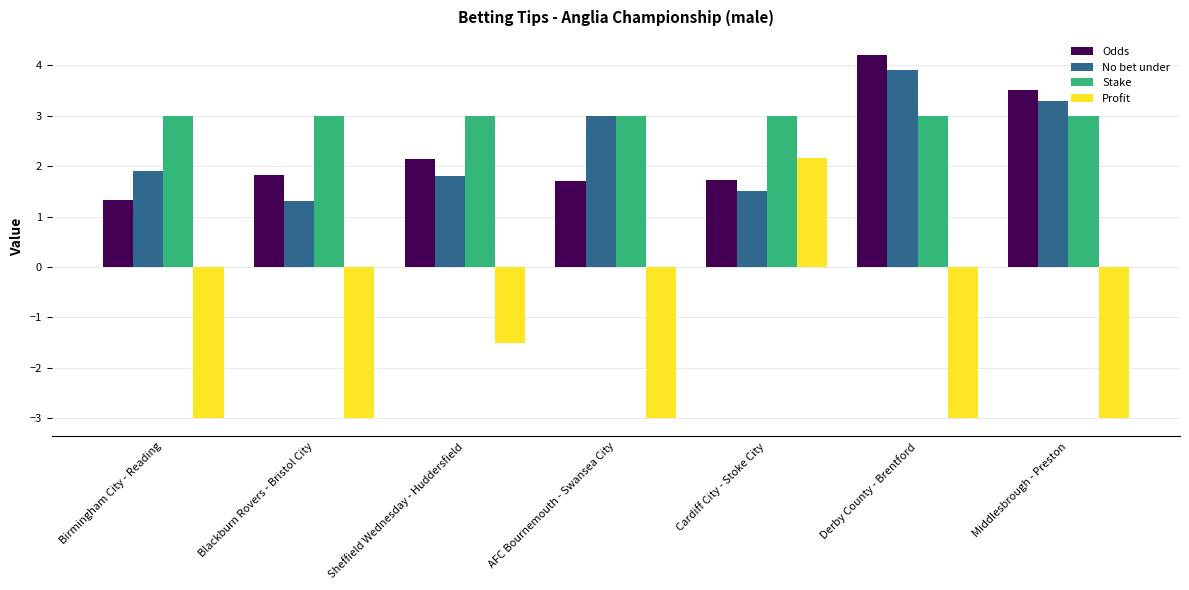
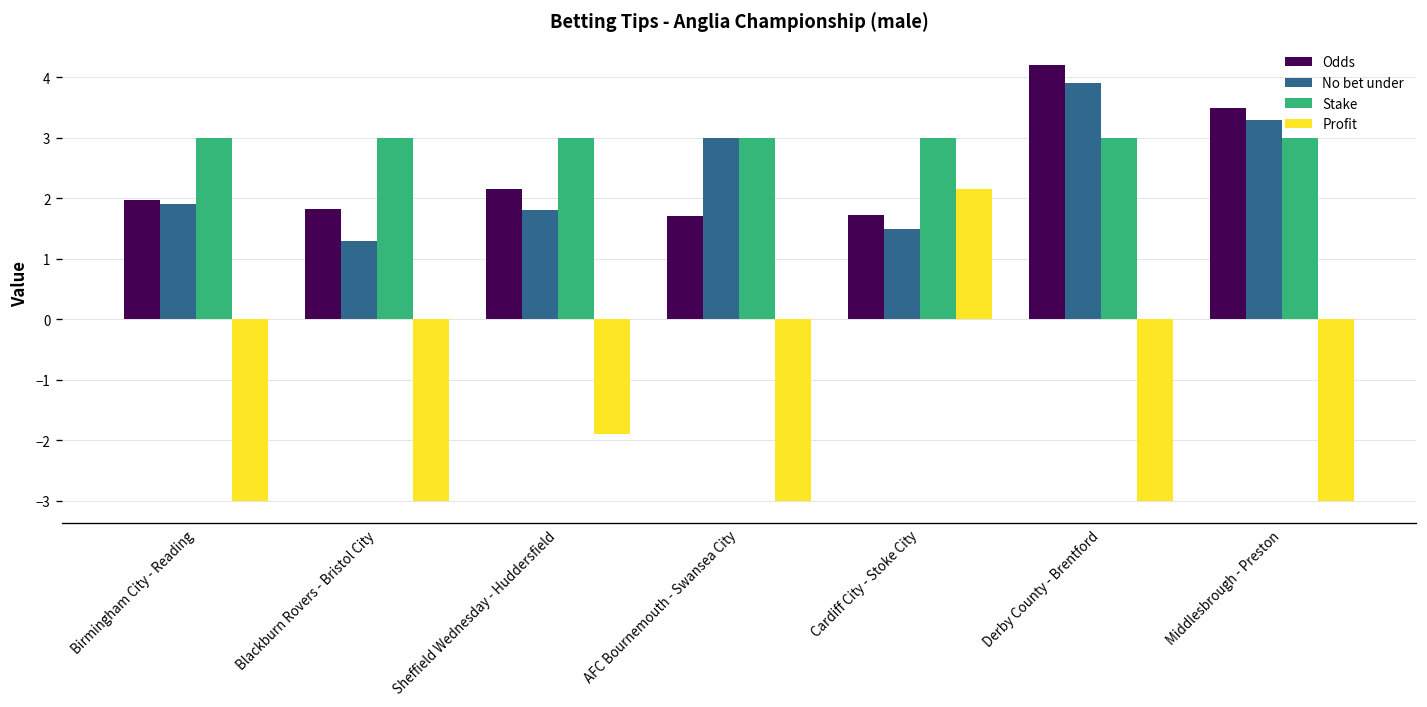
Odds, Birmingham City - Reading: 1.3 -> 2.0
Profit, Sheffield Wednesday - Huddersfield: -1.5 -> -1.9
